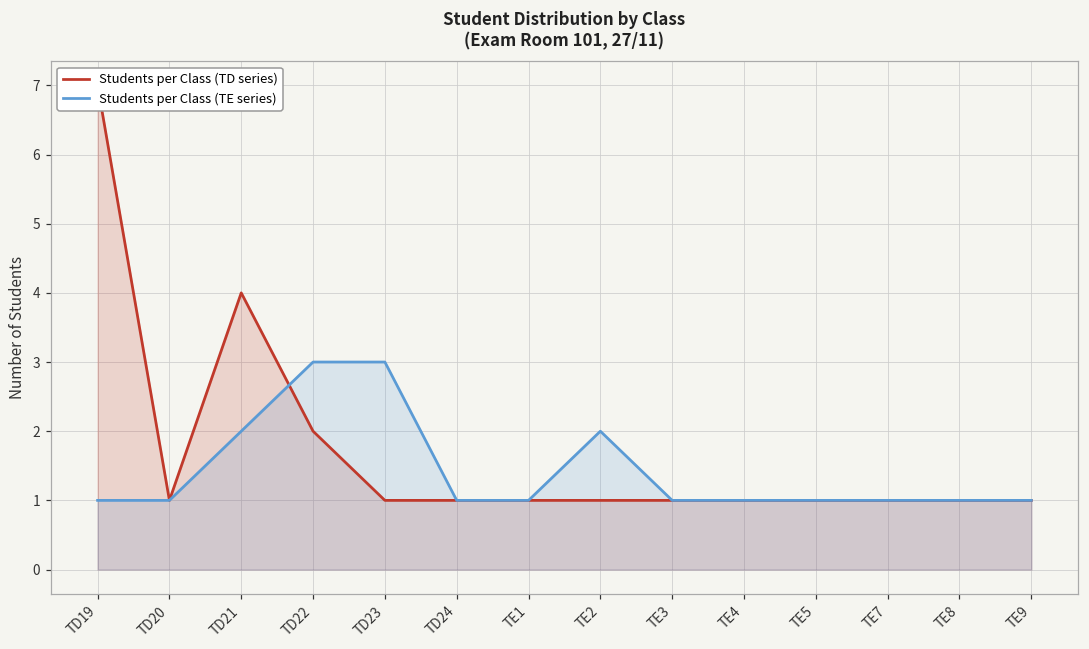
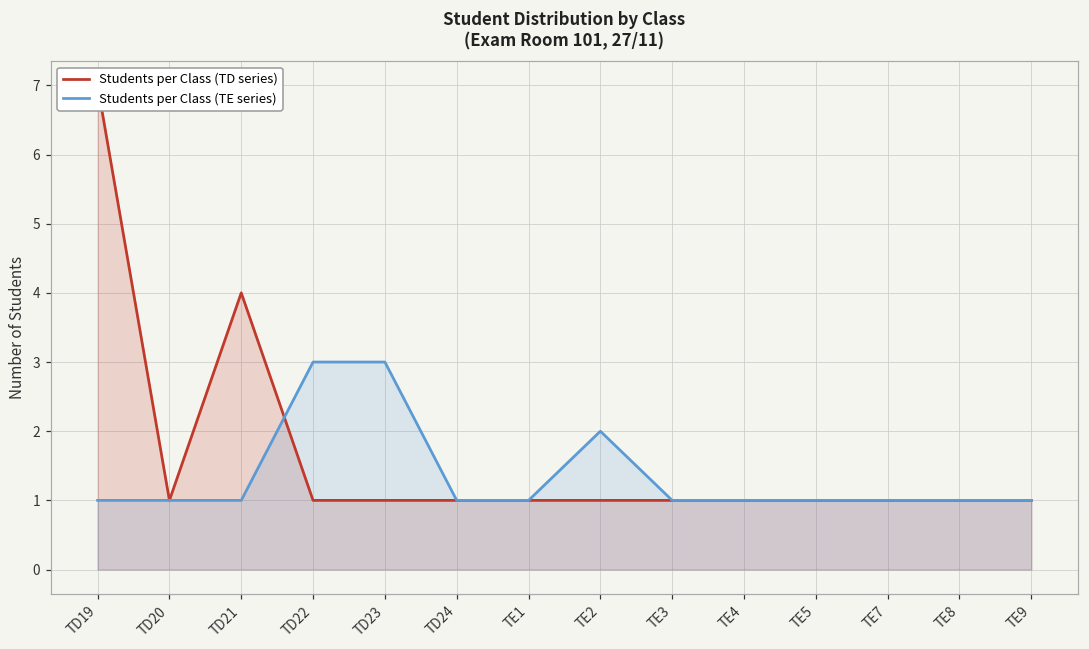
Students per Class (TE series), TD21: 2 -> 1
Students per Class (TD series), TD22: 2 -> 1
